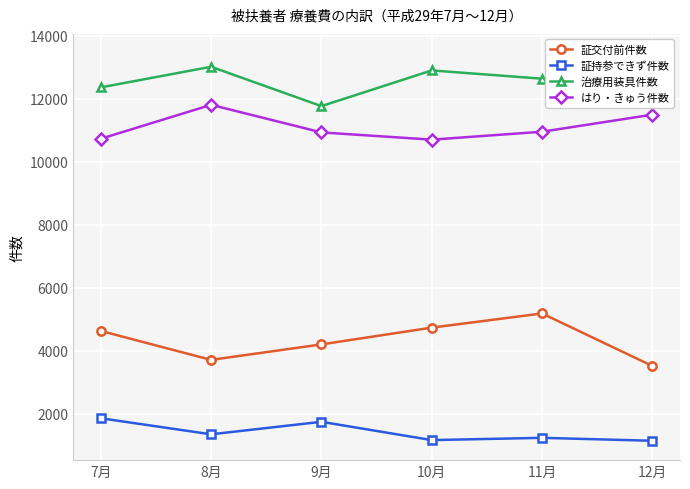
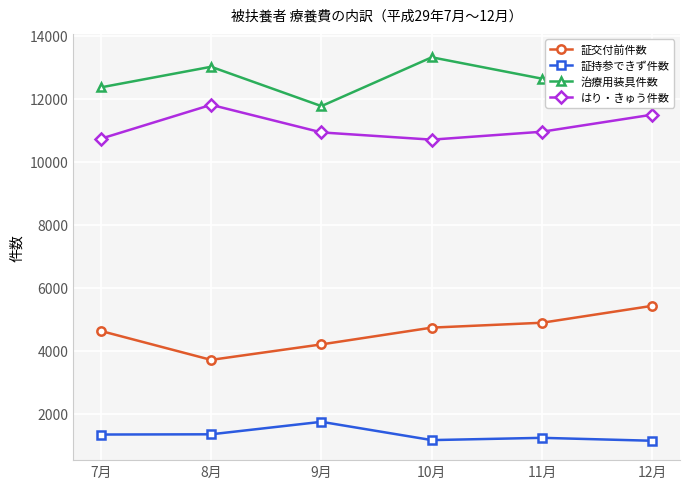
証持参できず件数, 7月: 1900 -> 1300
治療用装具件数, 10月: 12900 -> 13300
証交付前件数, 11月: 5200 -> 4900
証交付前件数, 12月: 3500 -> 5400
